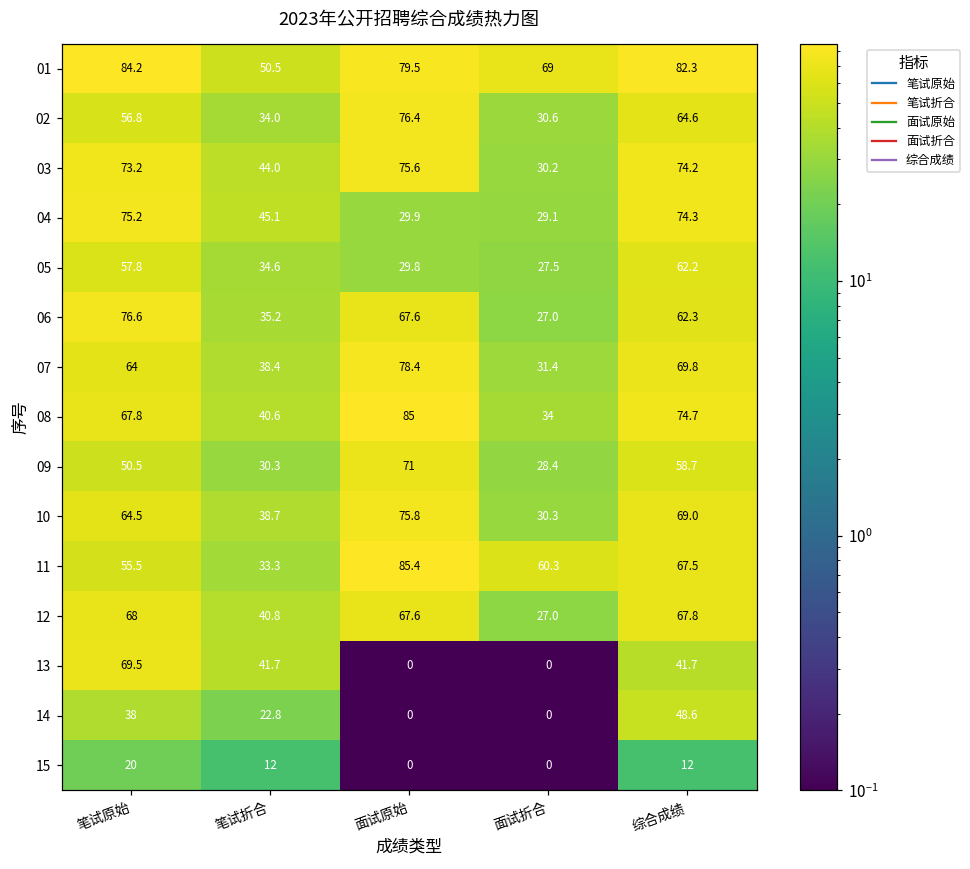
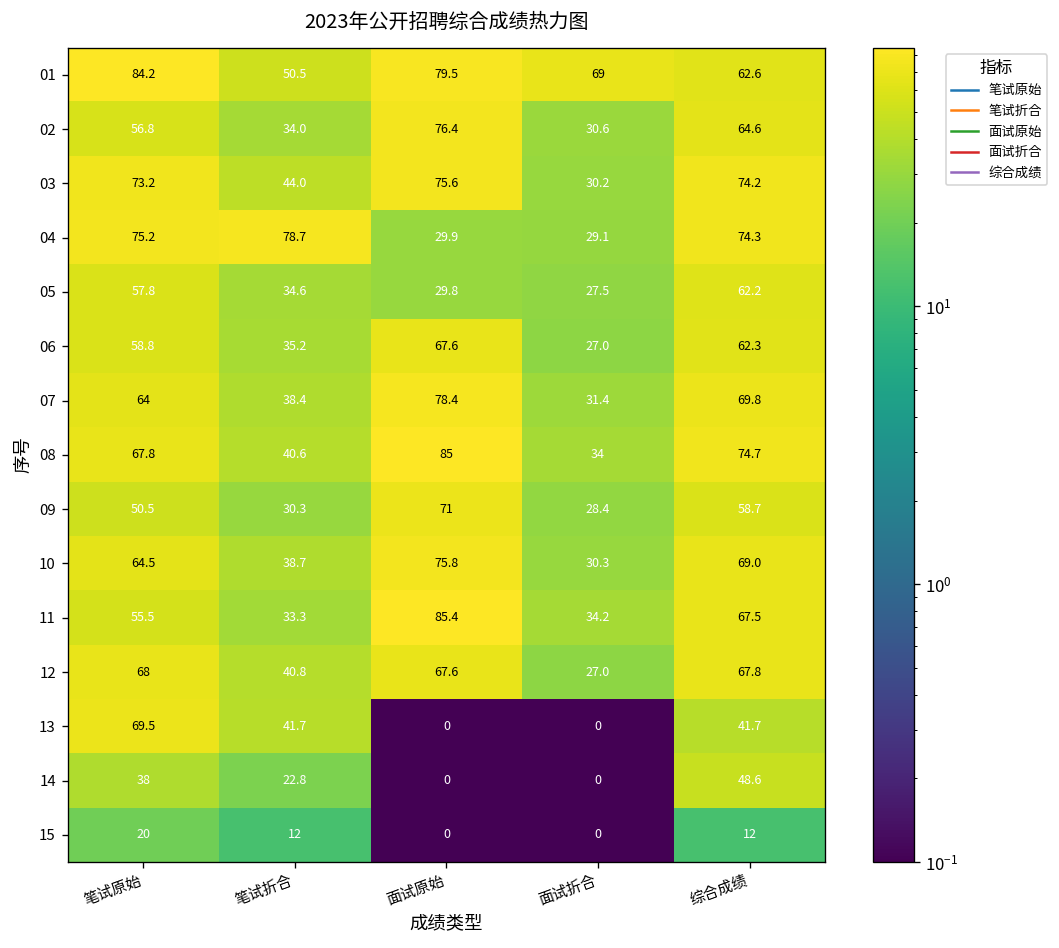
01, 综合成绩: 82.3 -> 62.6
04, 笔试折合: 45.1 -> 78.7
06, 笔试原始: 76.6 -> 58.8
11, 面试折合: 60.3 -> 34.2
